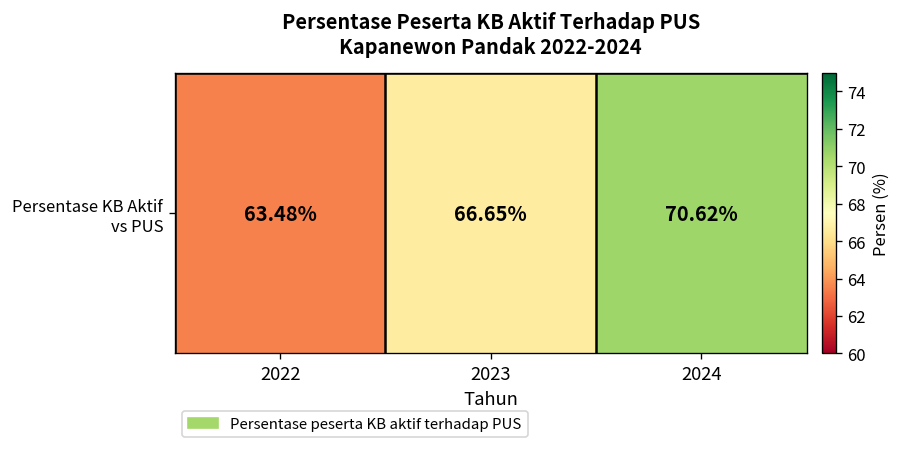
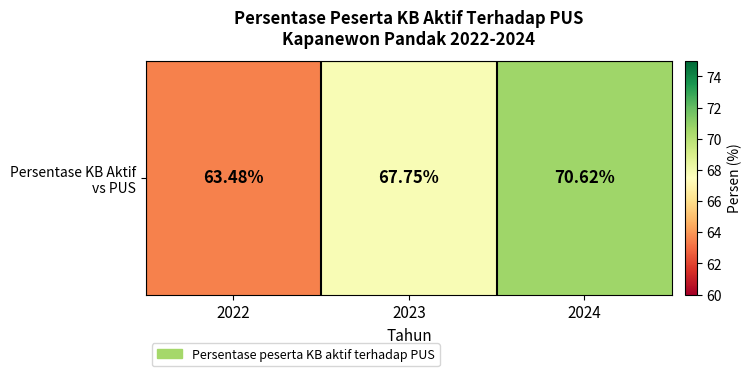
Persentase KB Aktif vs PUS, 2023: 66.65% -> 67.75%
